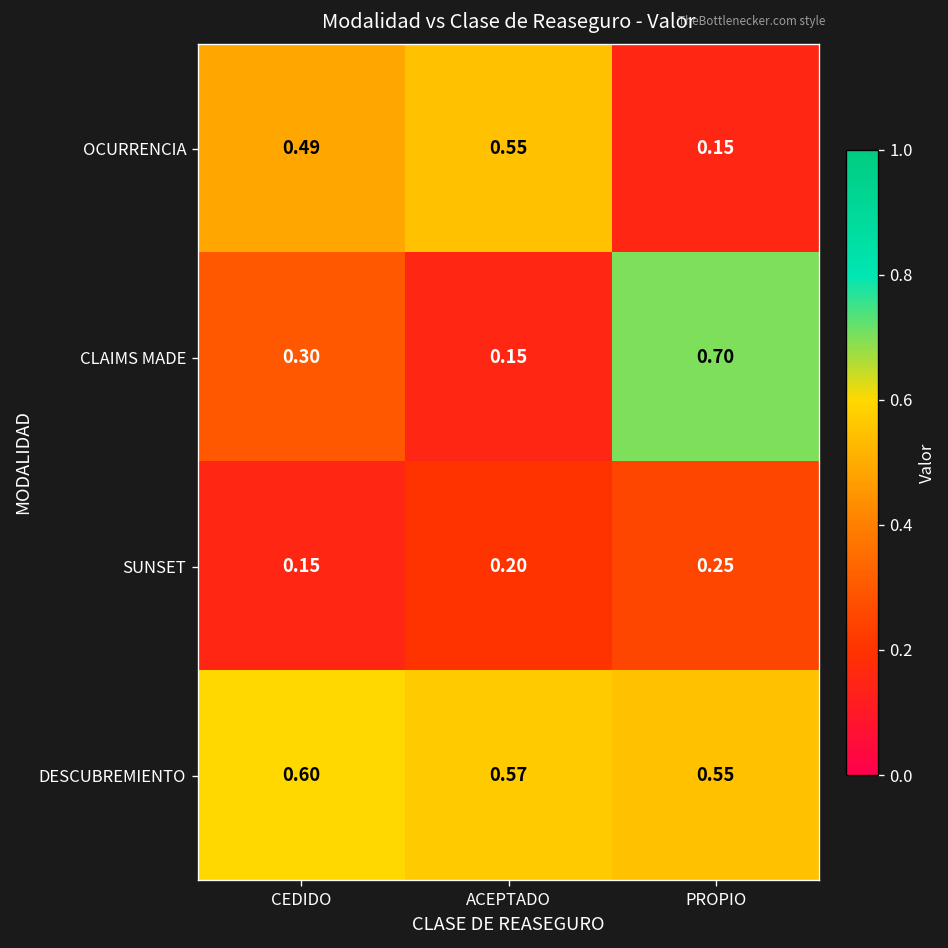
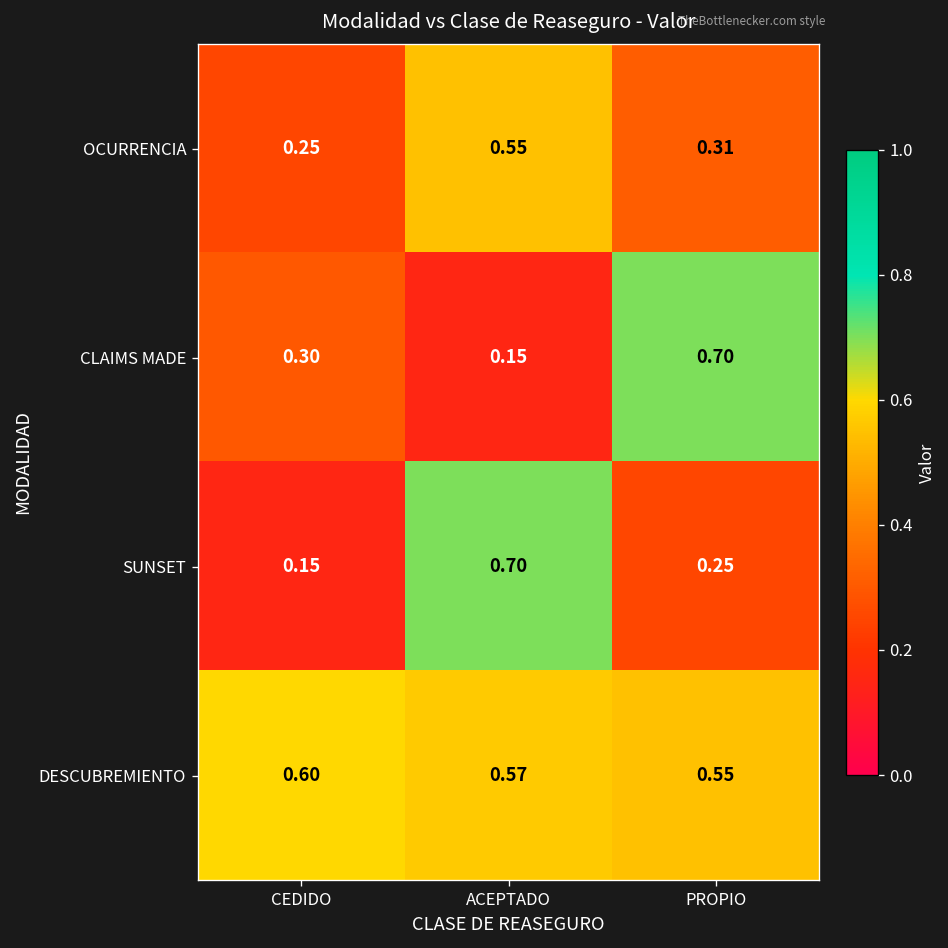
OCURRENCIA, CEDIDO: 0.49 -> 0.25
OCURRENCIA, PROPIO: 0.15 -> 0.31
SUNSET, ACEPTADO: 0.20 -> 0.70
